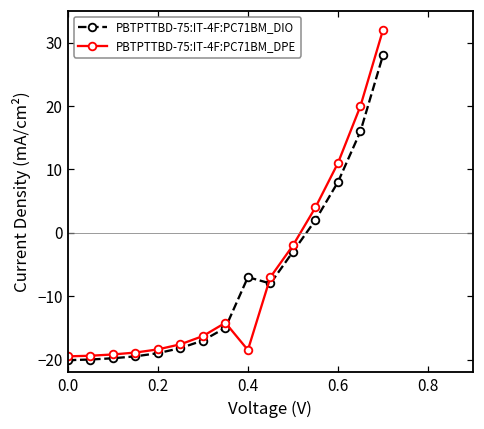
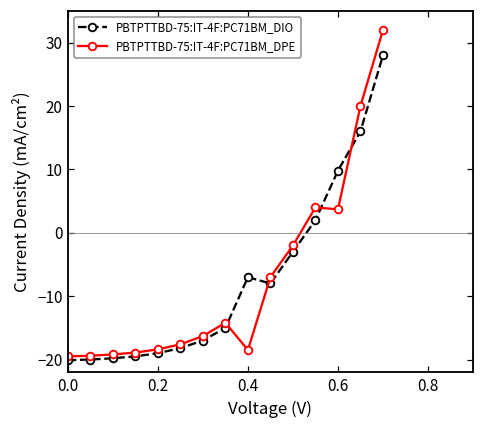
PBTPTTBD-75:IT-4F:PC71BM_DIO, 0.6: 8 -> 10
PBTPTTBD-75:IT-4F:PC71BM_DPE, 0.6: 11 -> 4
